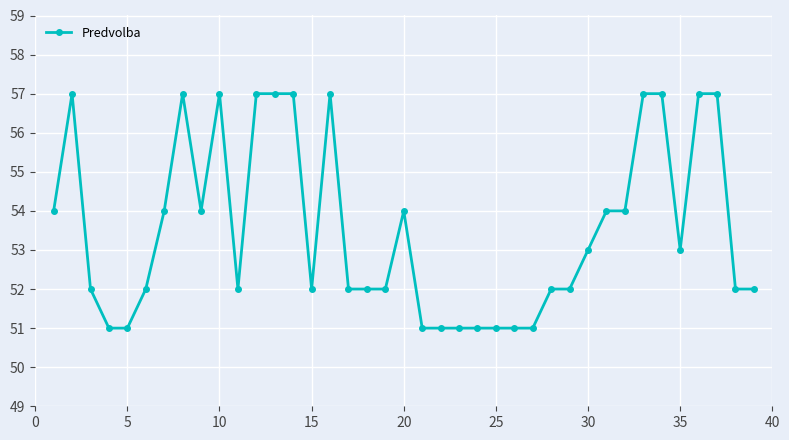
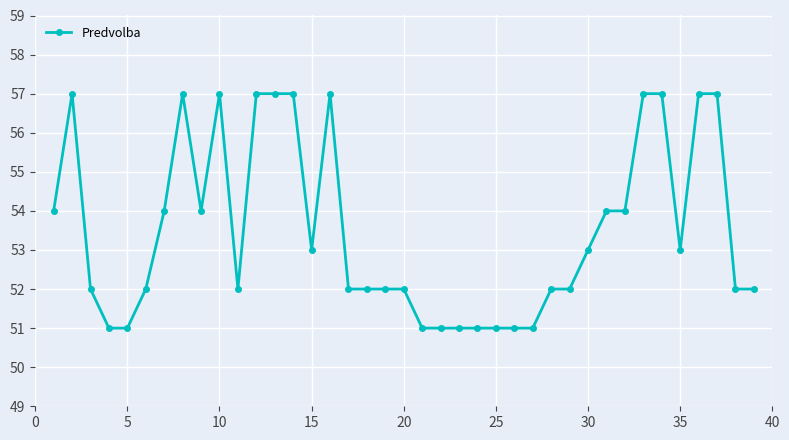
15: 52 -> 53
20: 54 -> 52
